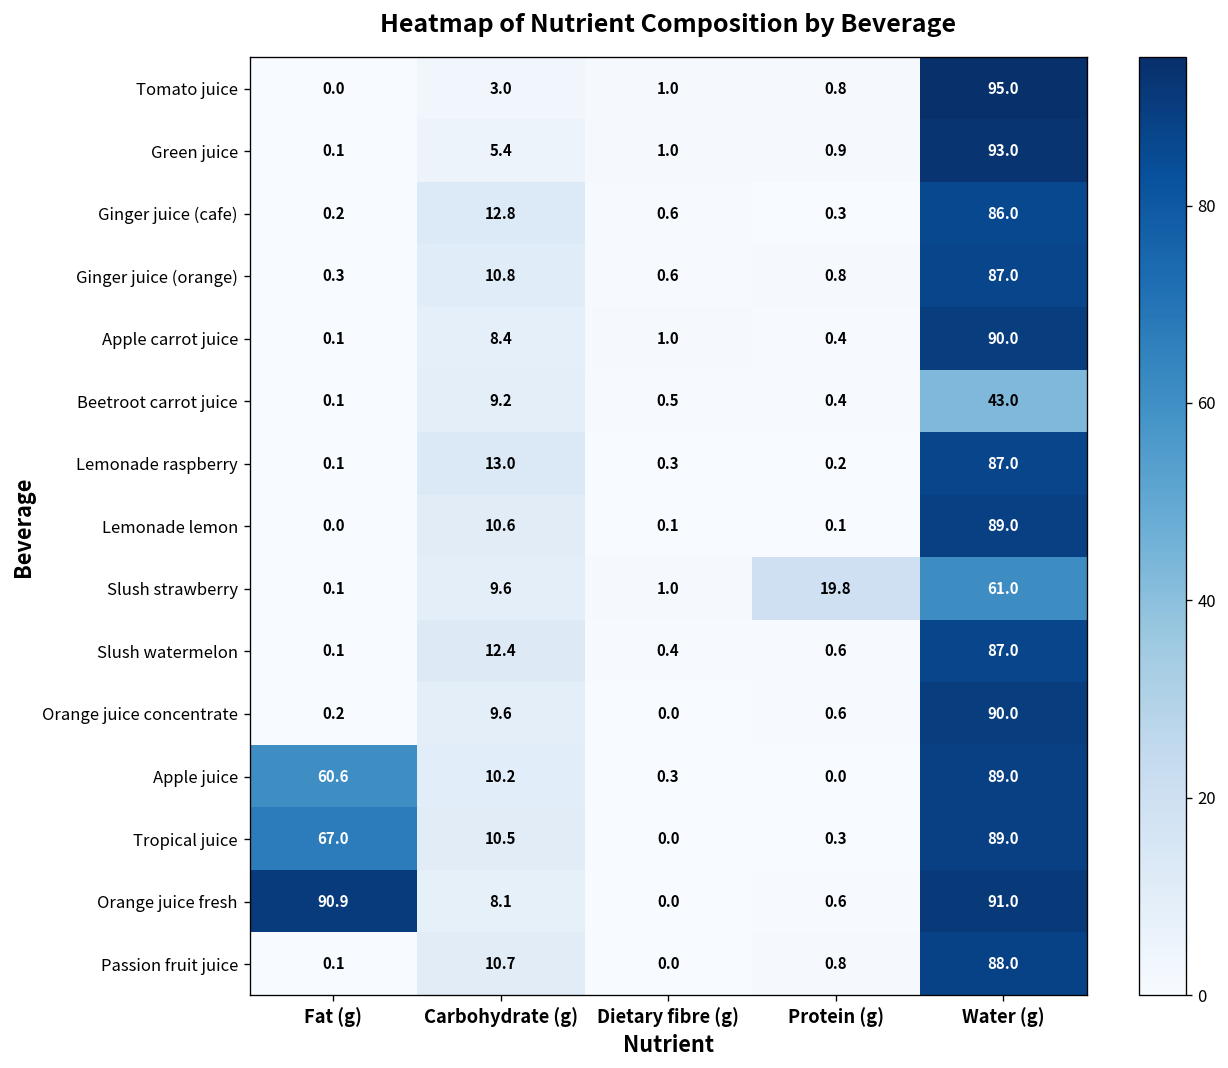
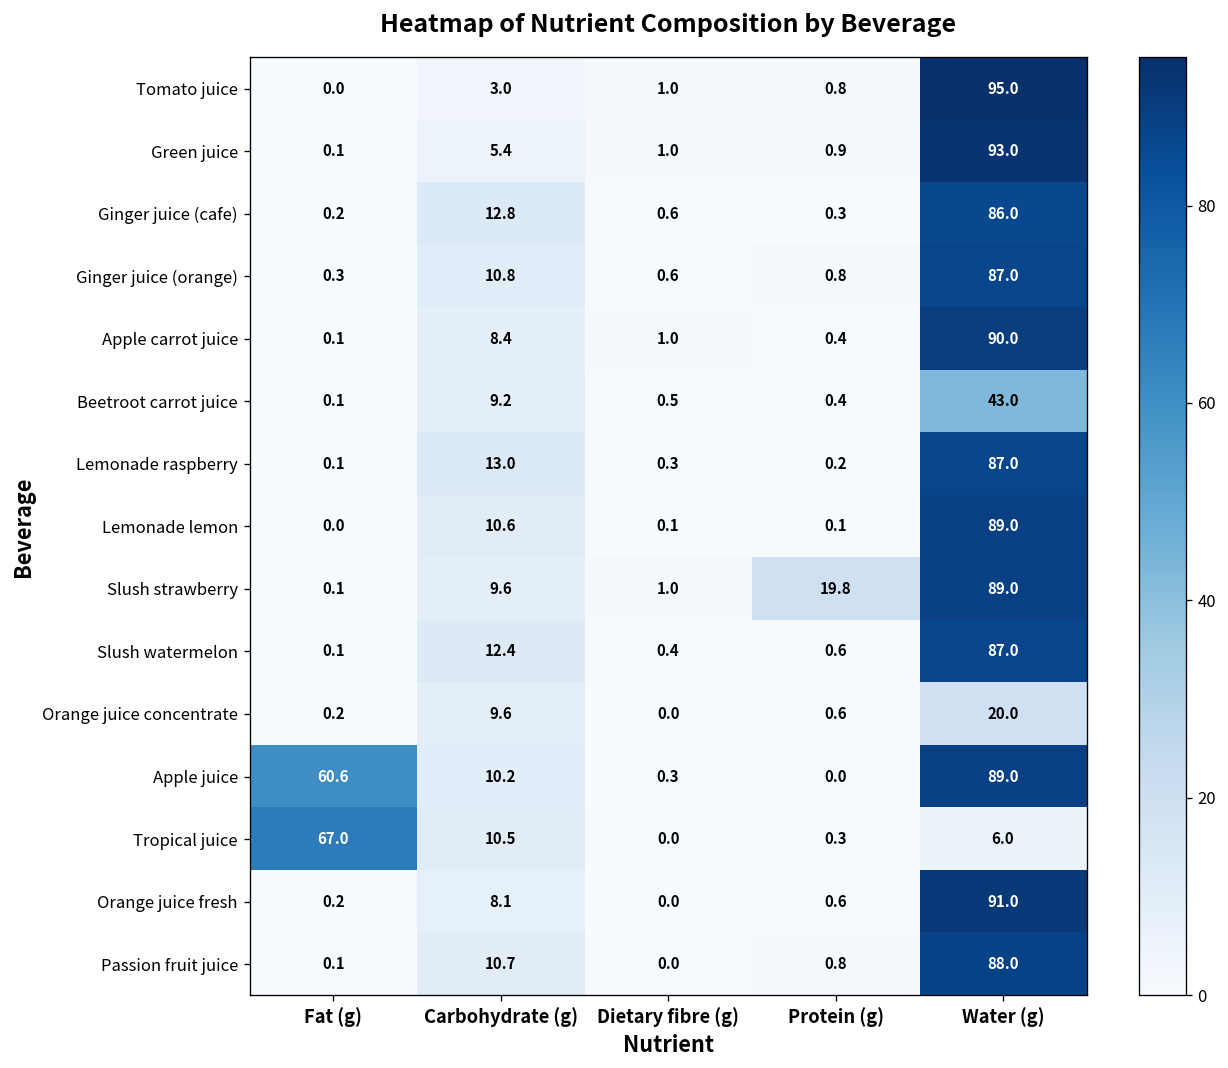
Slush strawberry, Water (g): 61.0 -> 89.0
Orange juice concentrate, Water (g): 90.0 -> 20.0
Tropical juice, Water (g): 89.0 -> 6.0
Orange juice fresh, Fat (g): 90.9 -> 0.2
